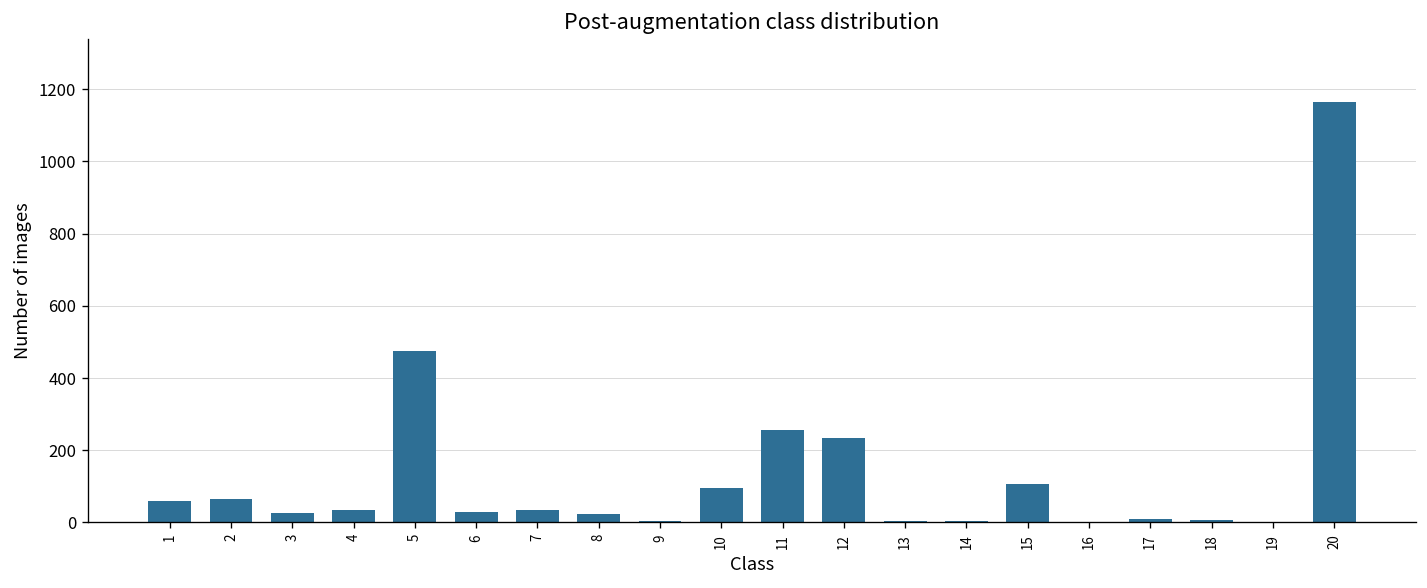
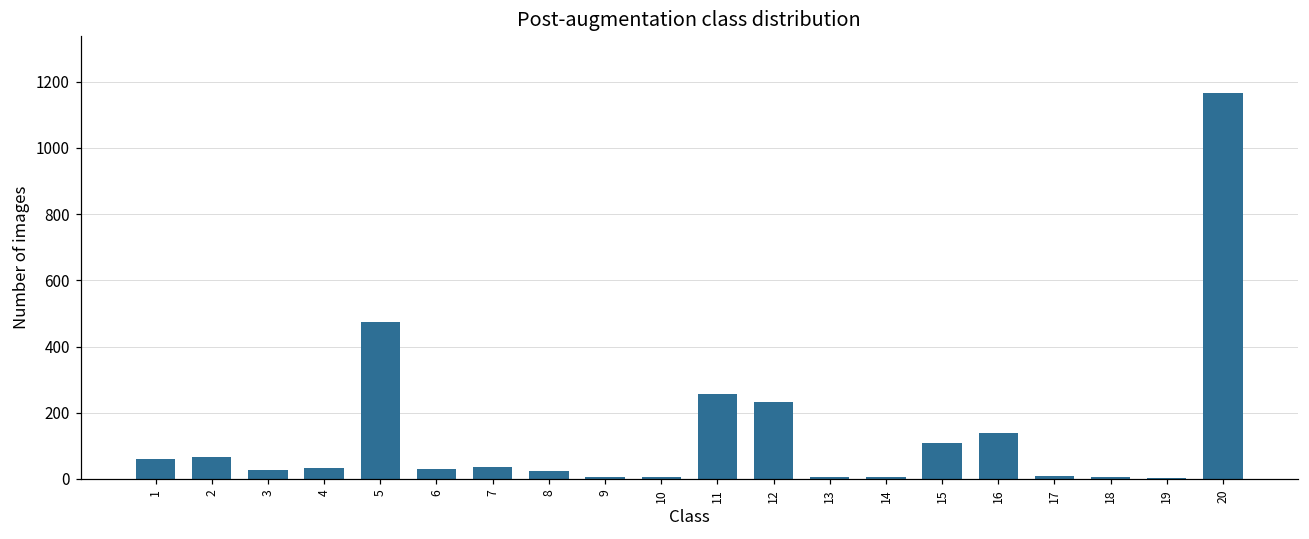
10: 90 -> 10
16: 0 -> 140
